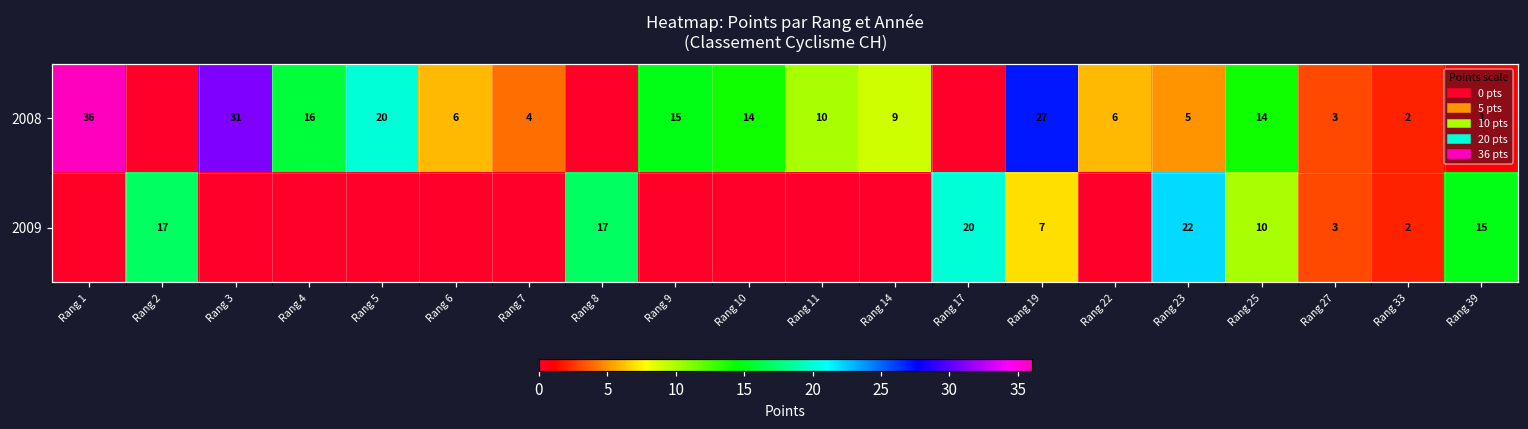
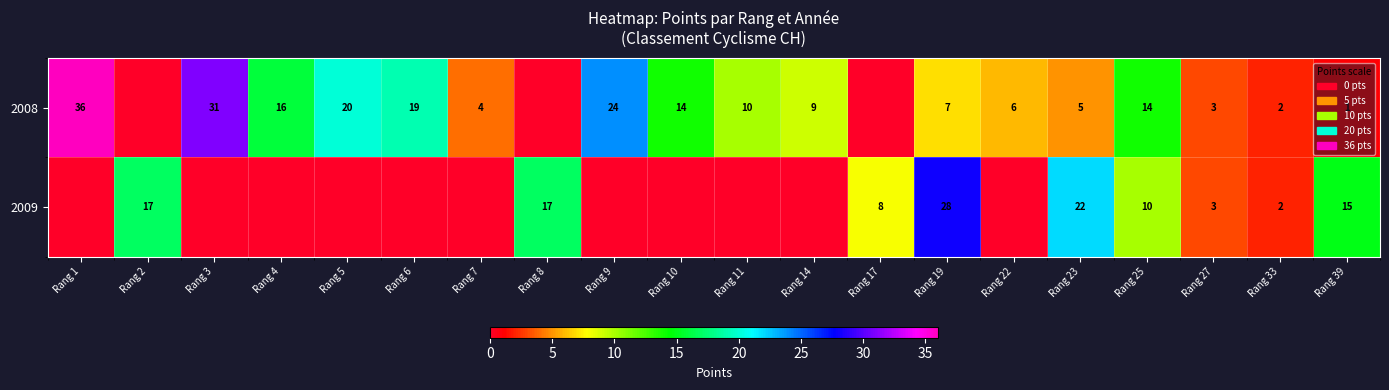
2008, Rang 6: 6 -> 19
2008, Rang 9: 15 -> 24
2008, Rang 19: 27 -> 7
2009, Rang 17: 20 -> 8
2009, Rang 19: 7 -> 28
